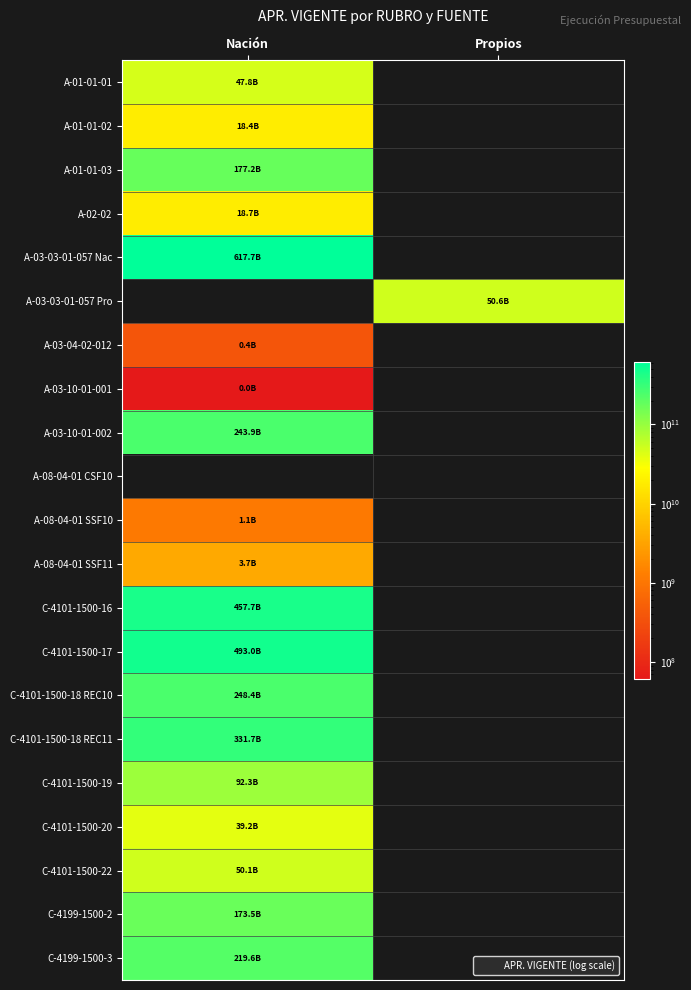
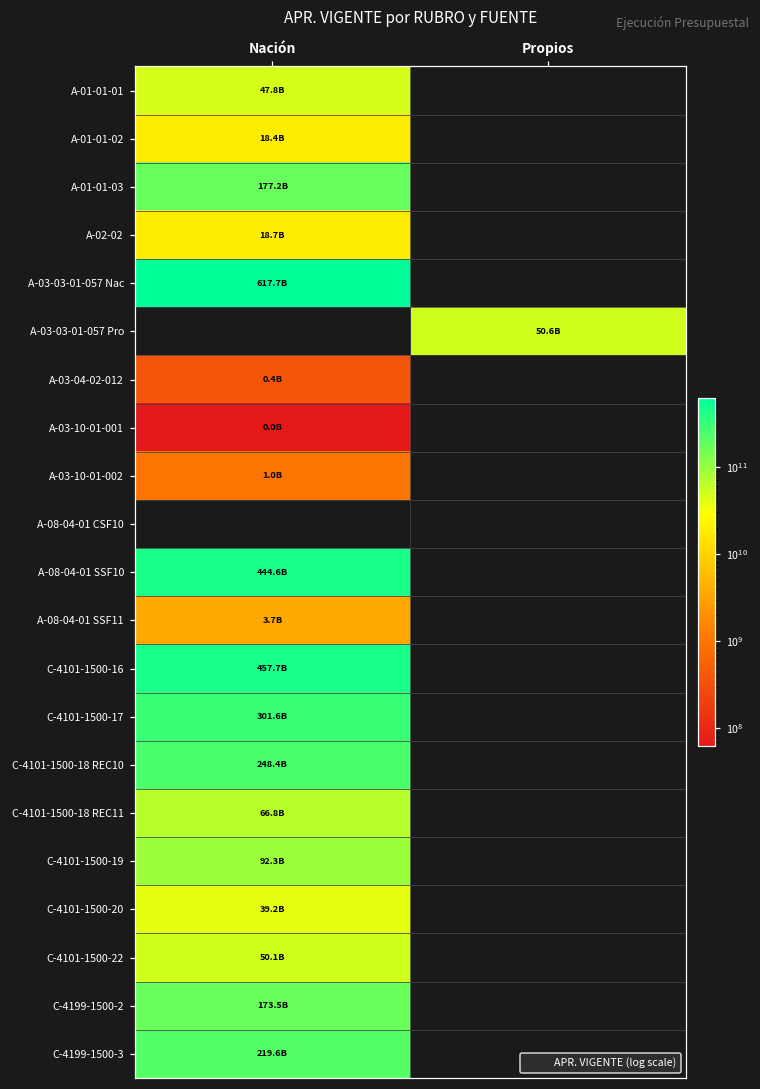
A-03-10-01-002, Nación: 243.9B -> 1.0B
A-08-04-01 SSF10, Nación: 1.1B -> 444.6B
C-4101-1500-17, Nación: 493.0B -> 301.6B
C-4101-1500-18 REC11, Nación: 331.7B -> 66.8B
